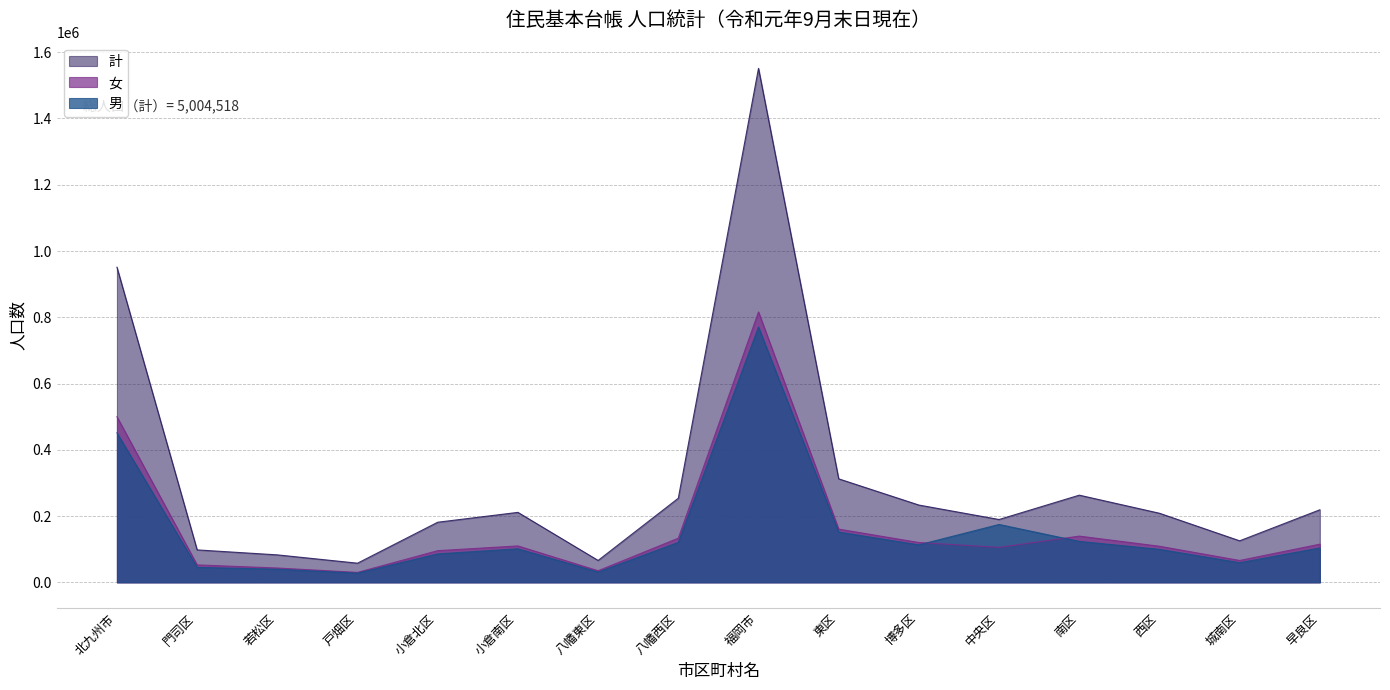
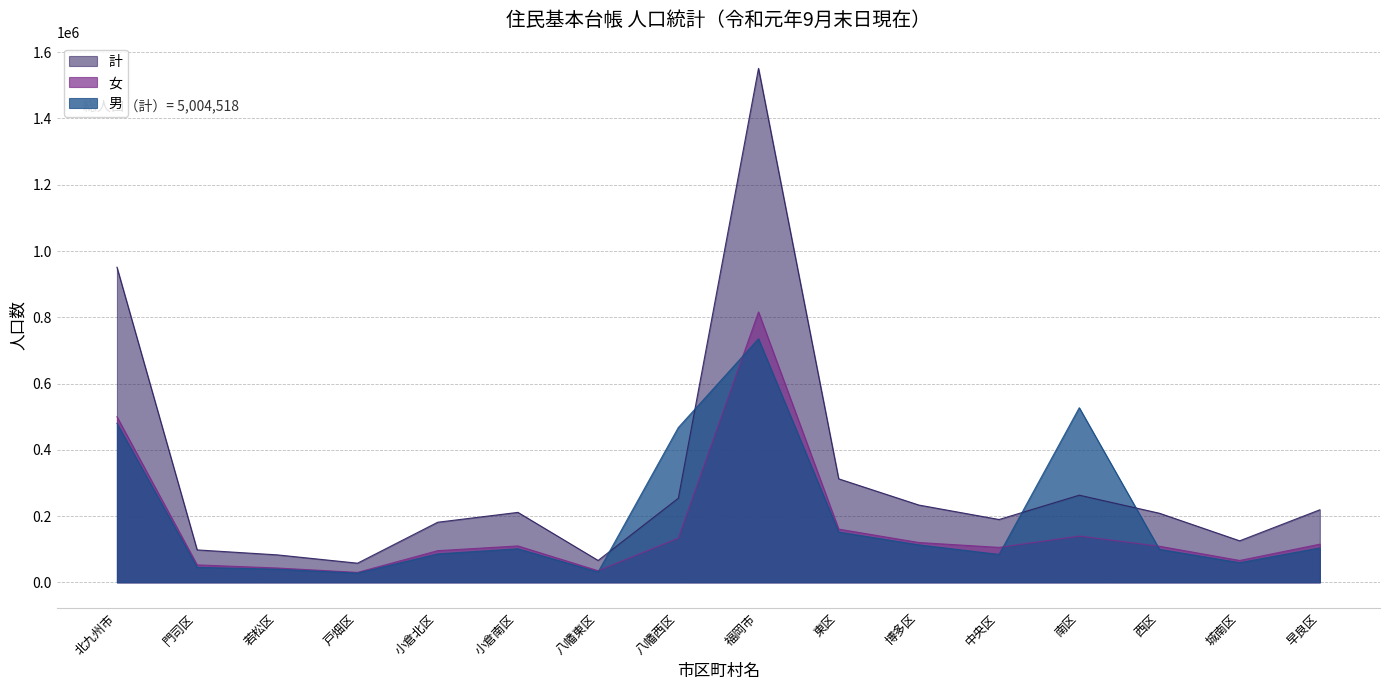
男, 北九州市: 450000 -> 480000
男, 八幡西区: 120000 -> 470000
男, 福岡市: 770000 -> 740000
男, 中央区: 170000 -> 80000
男, 南区: 120000 -> 530000
